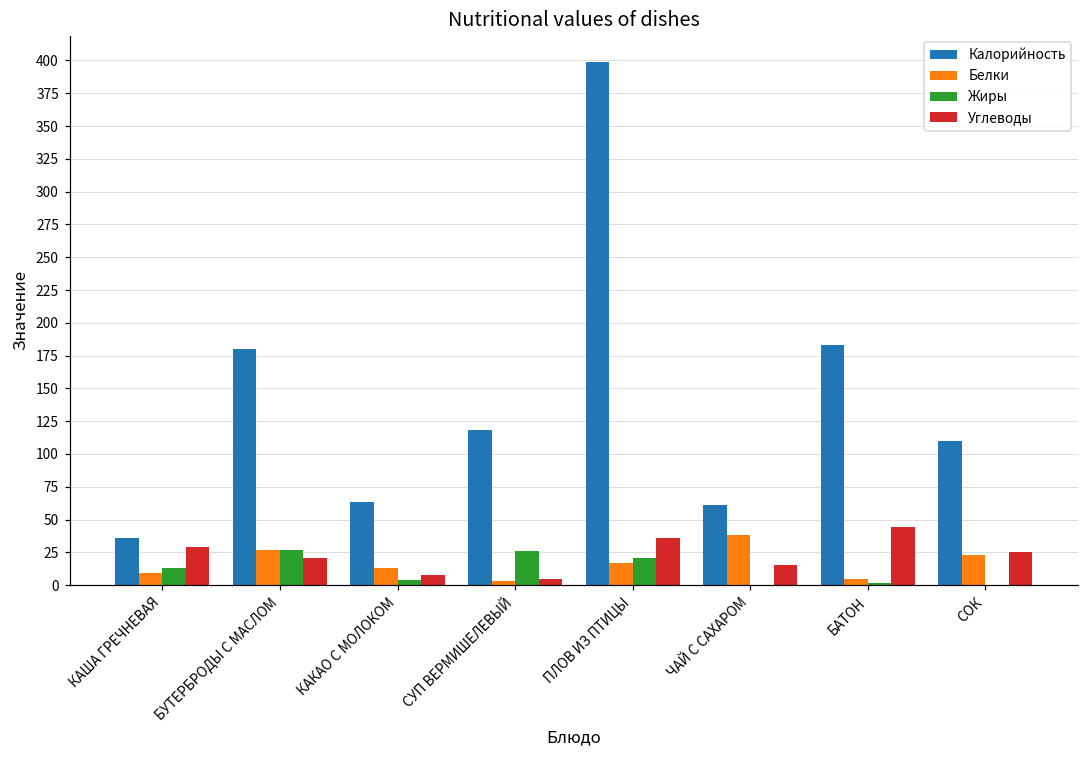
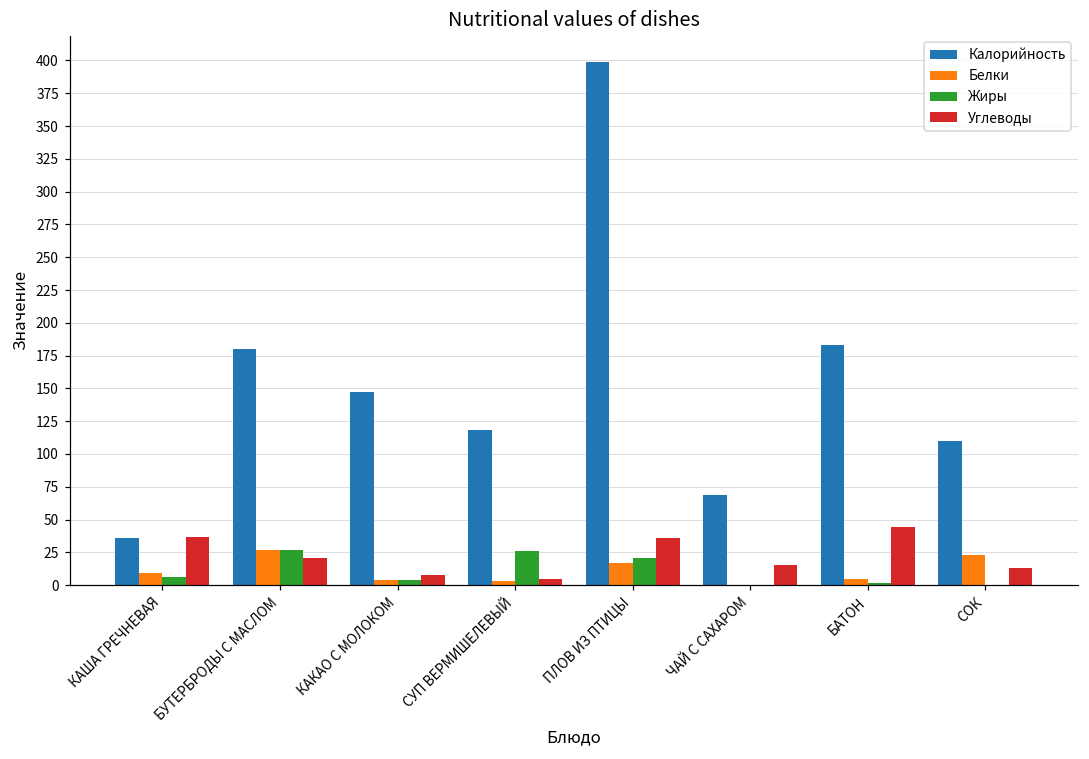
Жиры, КАША ГРЕЧНЕВАЯ: 13 -> 6
Углеводы, КАША ГРЕЧНЕВАЯ: 29 -> 37
Калорийность, КАКАО С МОЛОКОМ: 63 -> 147
Белки, КАКАО С МОЛОКОМ: 13 -> 4
Калорийность, ЧАЙ С САХАРОМ: 61 -> 69
Белки, ЧАЙ С САХАРОМ: 38 -> 0
Углеводы, СОК: 25 -> 13
